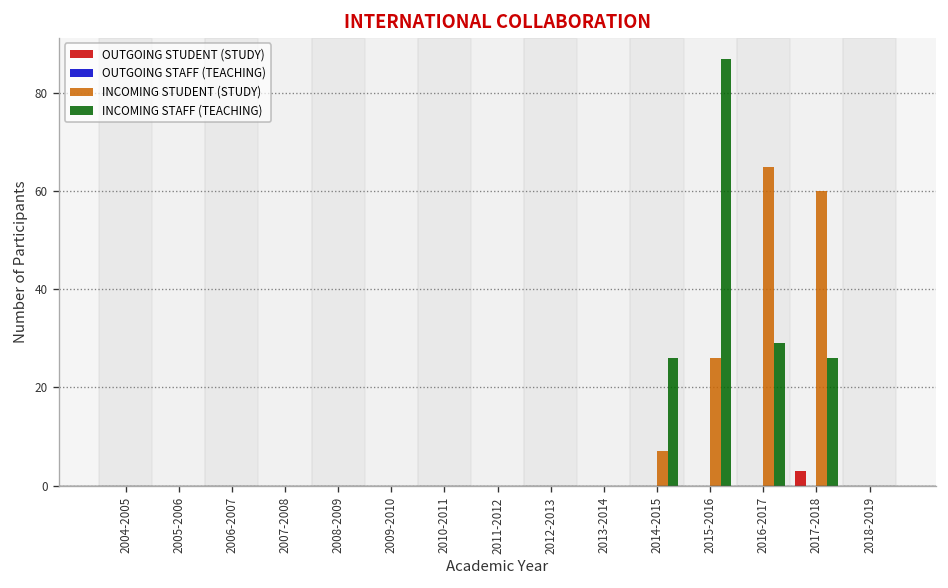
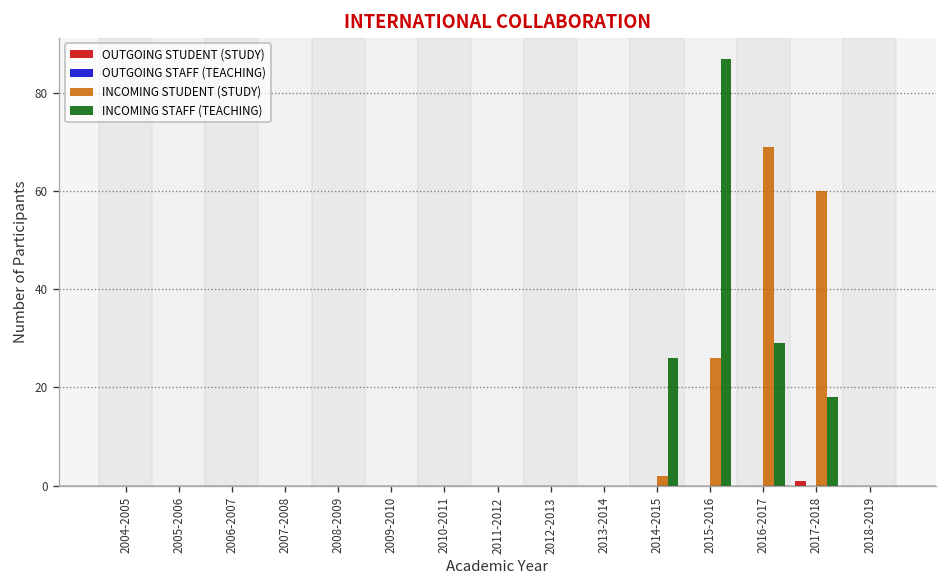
INCOMING STUDENT (STUDY), 2014-2015: 7 -> 2
INCOMING STUDENT (STUDY), 2016-2017: 65 -> 69
OUTGOING STUDENT (STUDY), 2017-2018: 3 -> 1
INCOMING STAFF (TEACHING), 2017-2018: 26 -> 18
